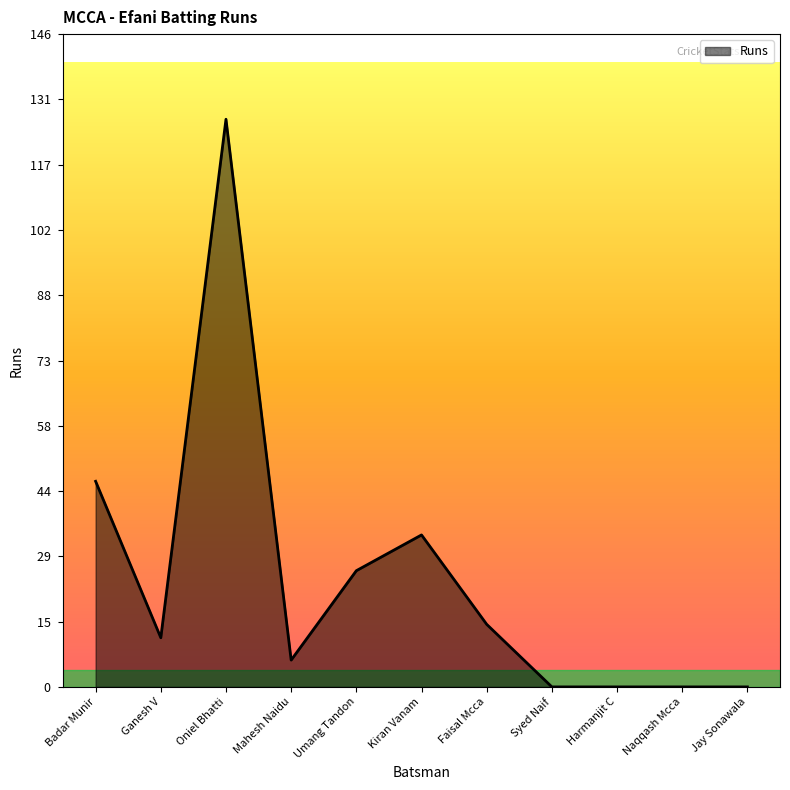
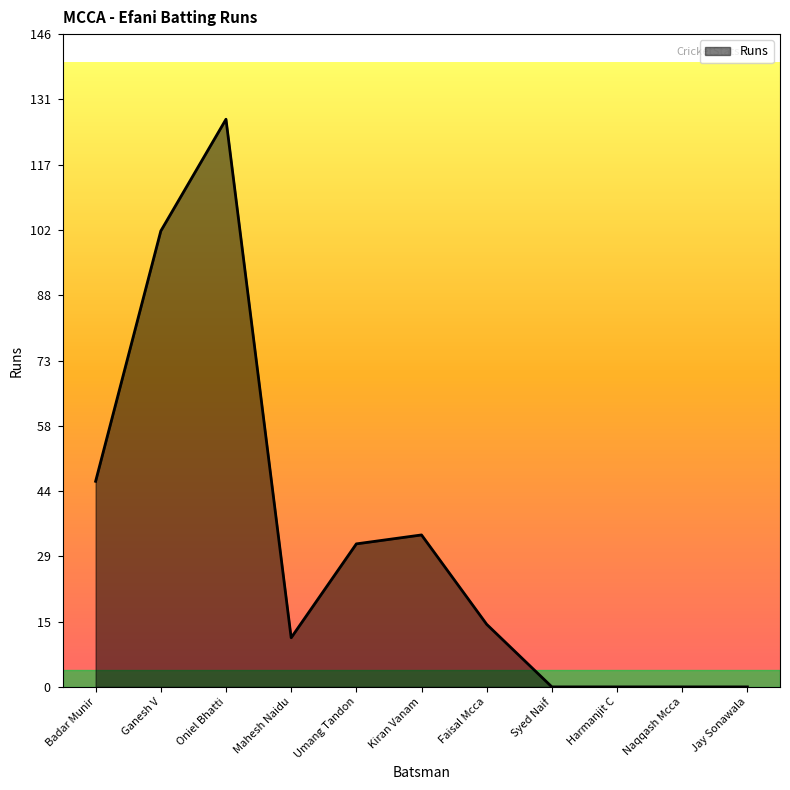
Ganesh V: 11 -> 102
Mahesh Naidu: 6 -> 11
Umang Tandon: 26 -> 32
